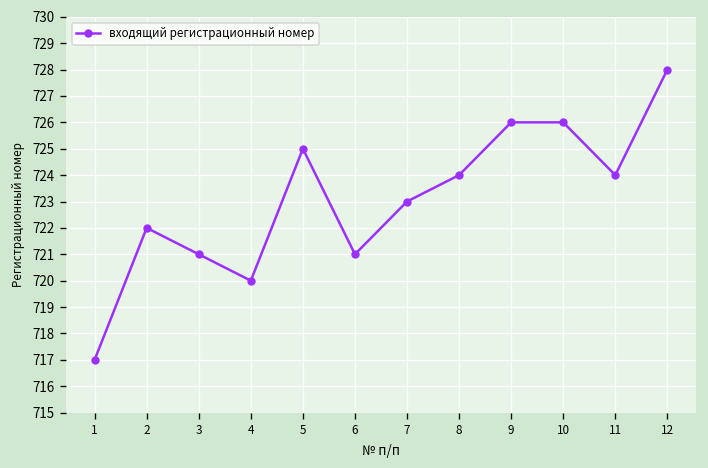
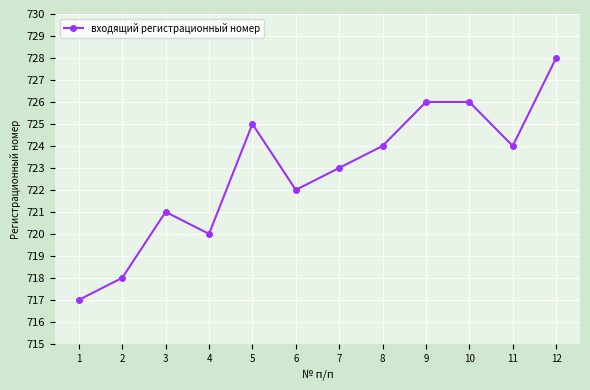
2: 722 -> 718
6: 721 -> 722
